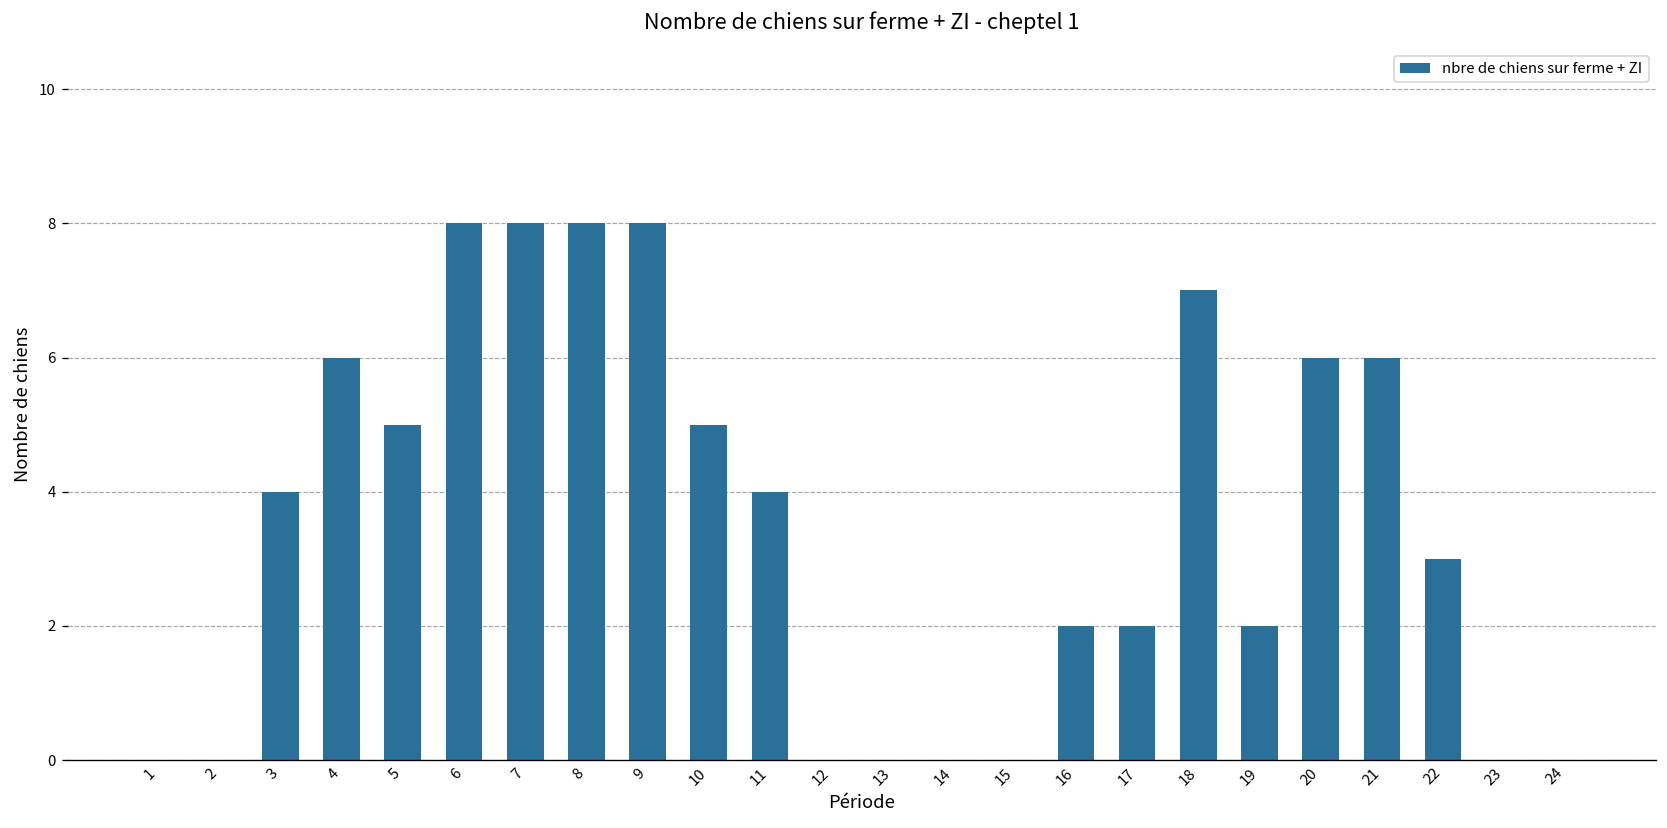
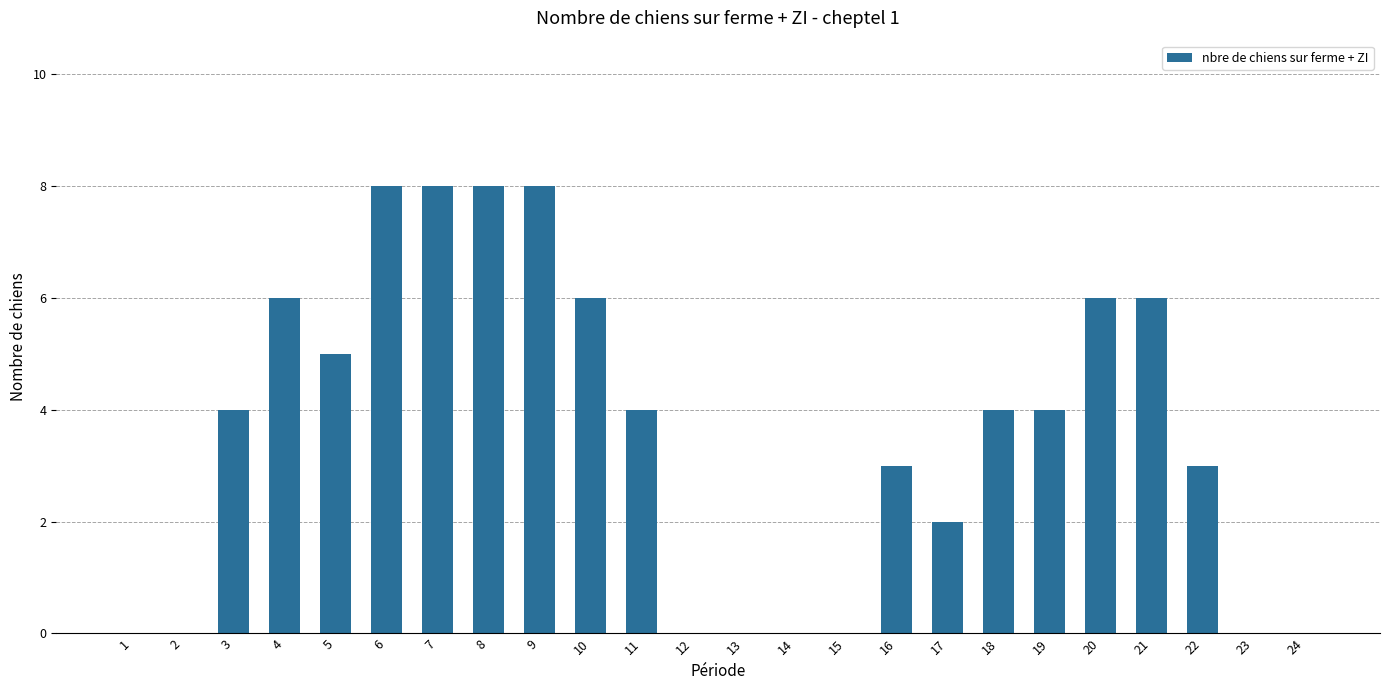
10: 5 -> 6
16: 2 -> 3
18: 7 -> 4
19: 2 -> 4
